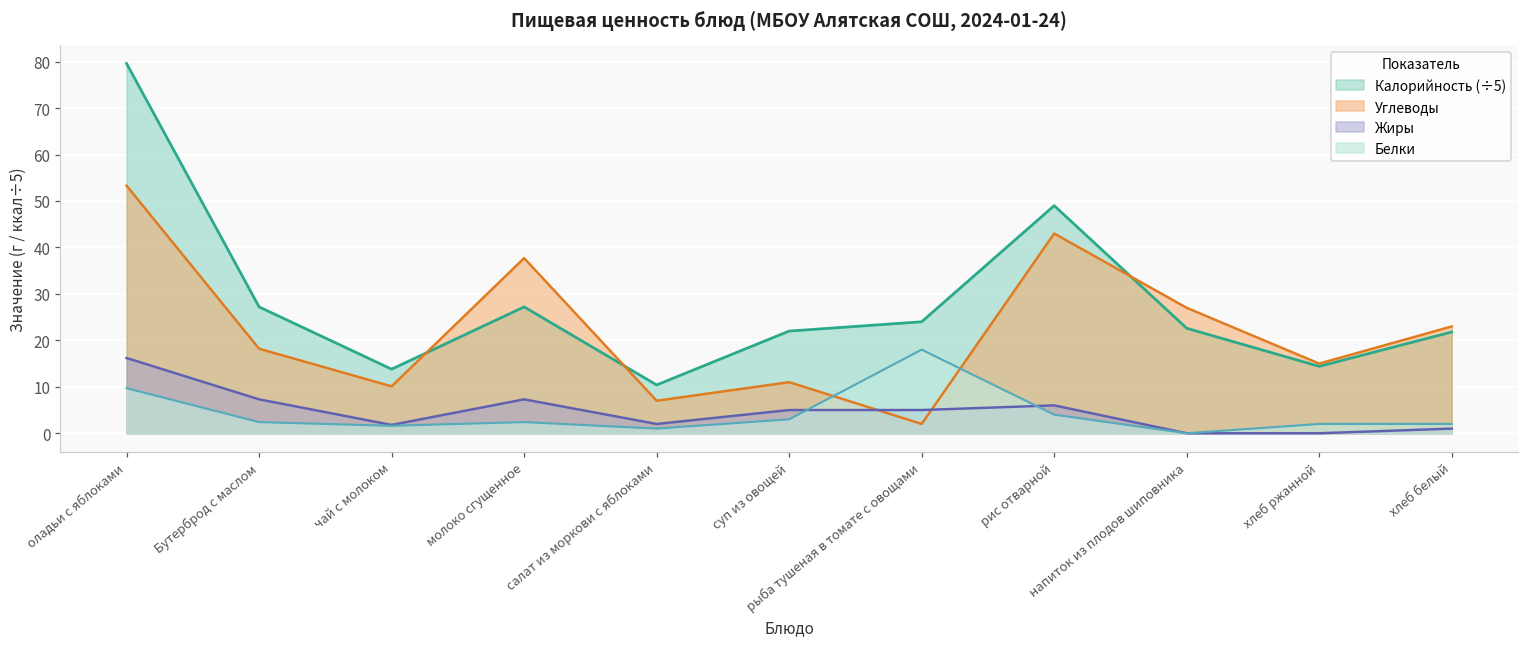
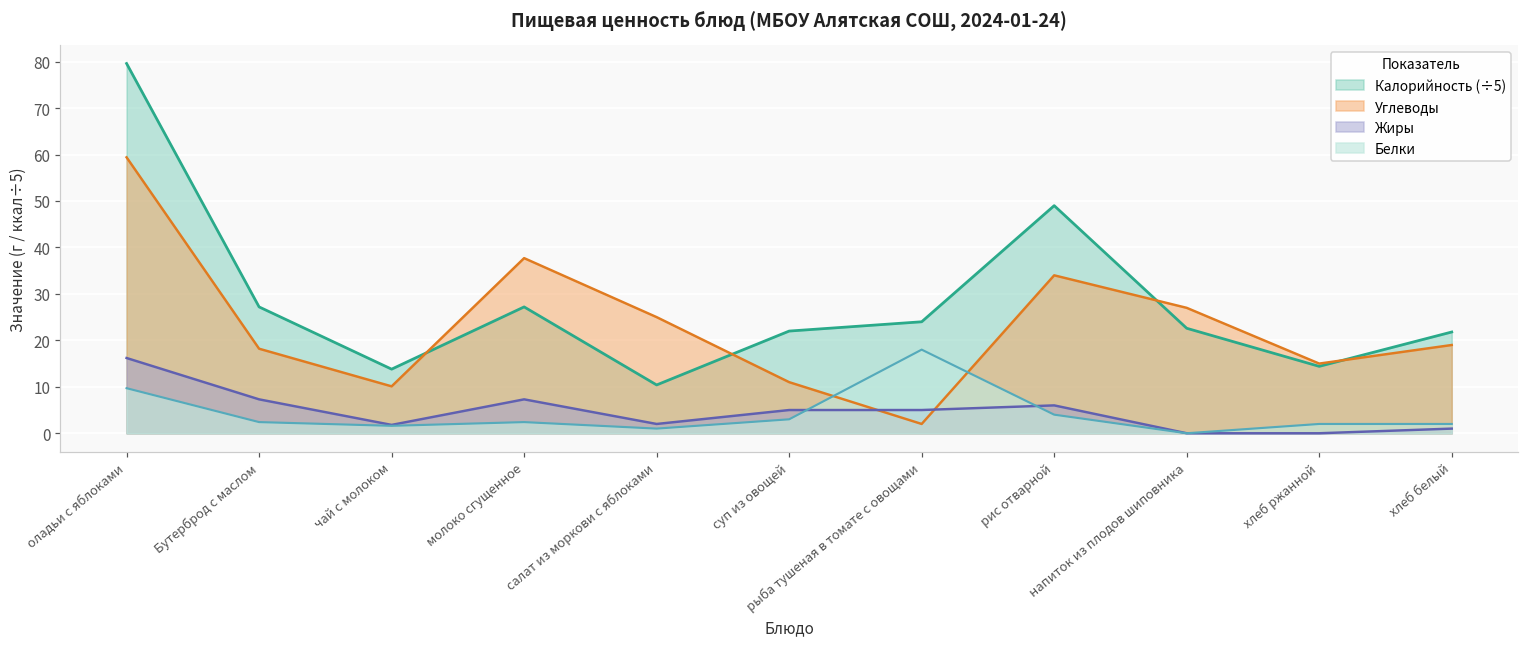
Углеводы, оладьи с яблоками: 53 -> 59
Углеводы, салат из моркови с яблоками: 7 -> 25
Углеводы, рис отварной: 43 -> 34
Углеводы, хлеб белый: 23 -> 19
